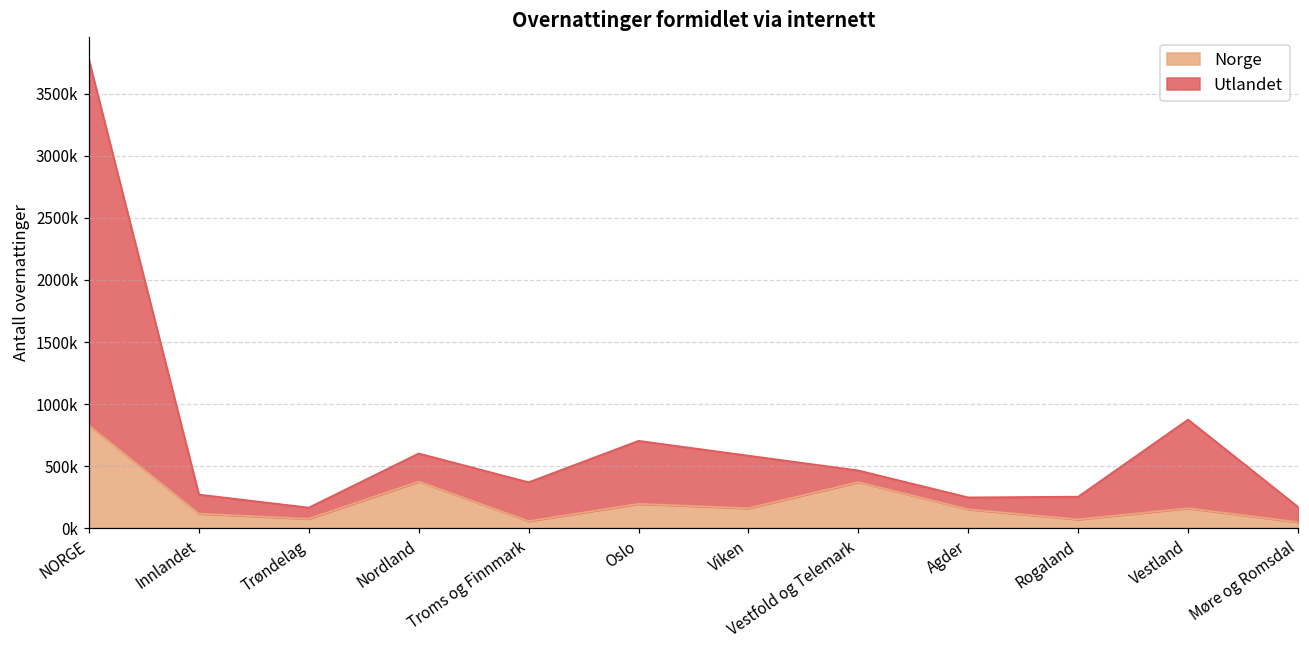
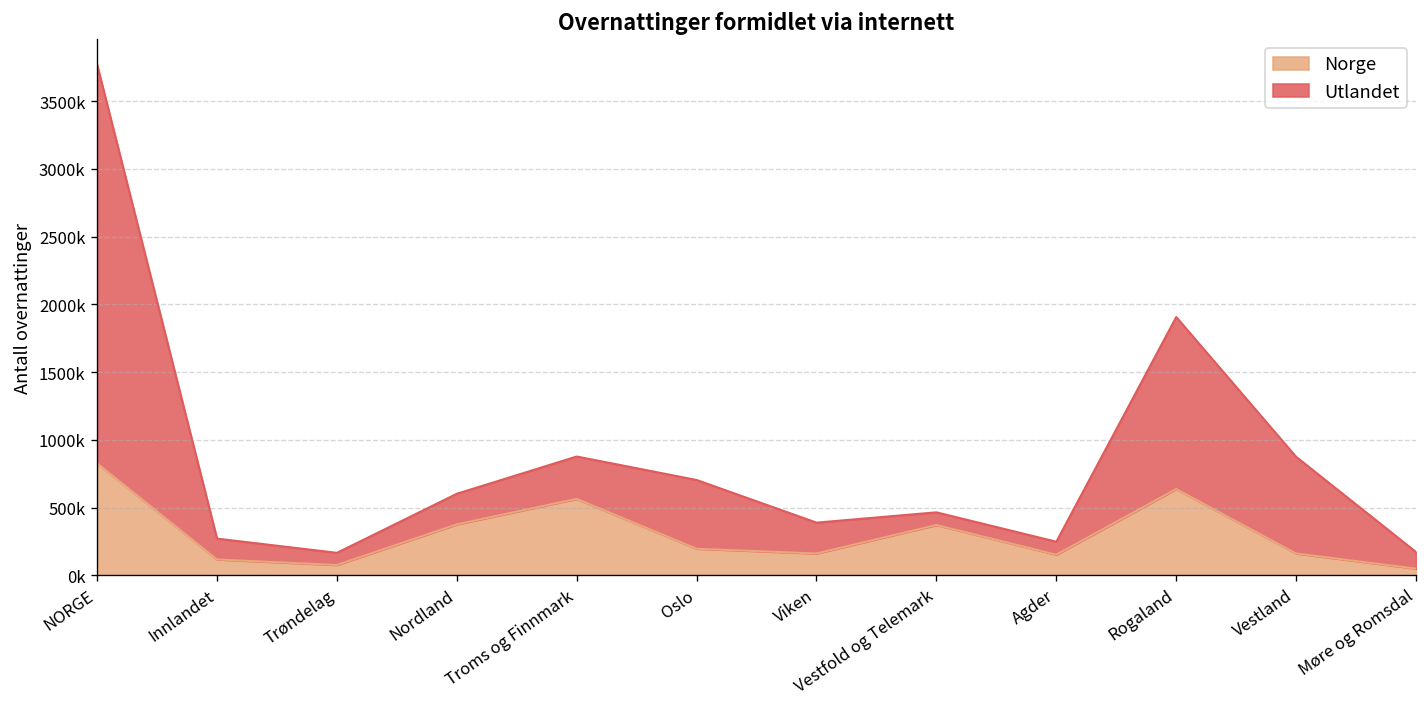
Norge, Troms og Finnmark: 60000 -> 560000
Utlandet, Viken: 420000 -> 230000
Norge, Rogaland: 70000 -> 640000
Utlandet, Rogaland: 180000 -> 1270000
